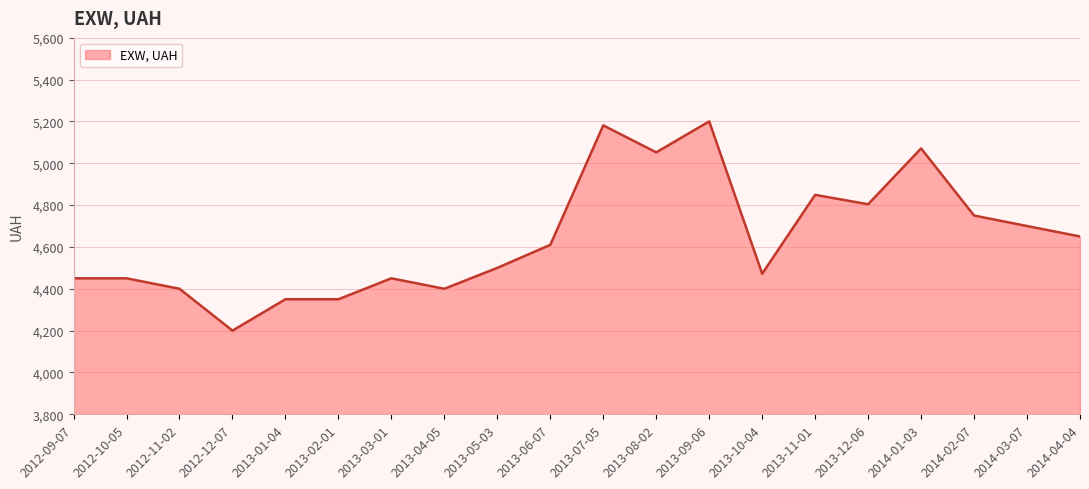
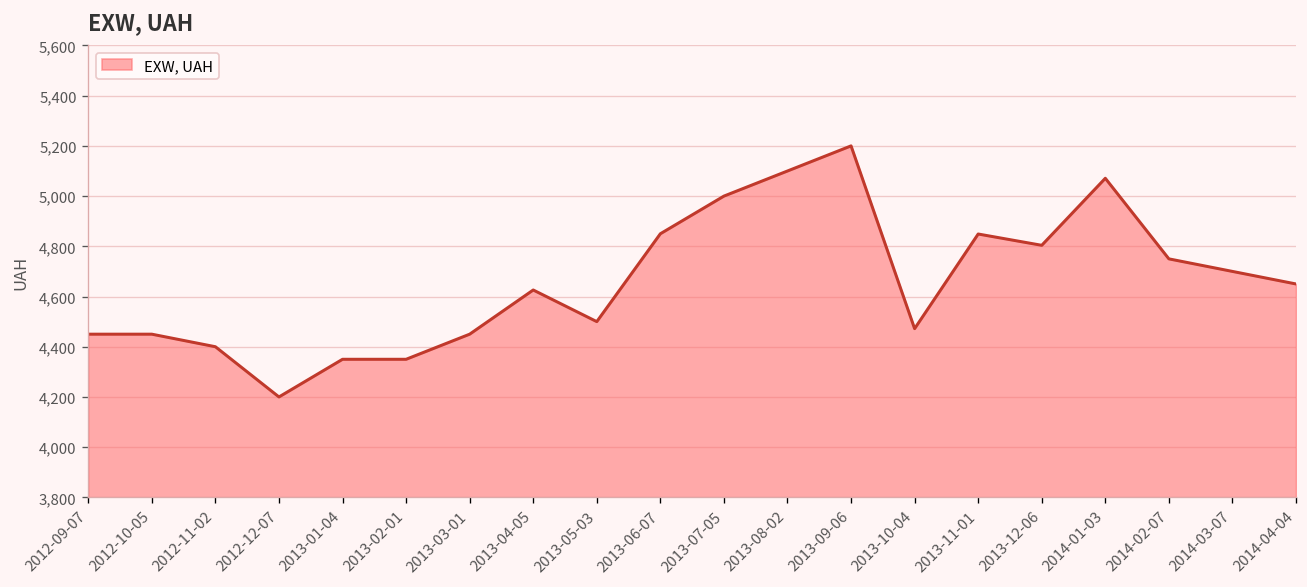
2013-04-05: 4,400 -> 4,630
2013-06-07: 4,610 -> 4,850
2013-07-05: 5,180 -> 5,000
2013-08-02: 5,050 -> 5,100
